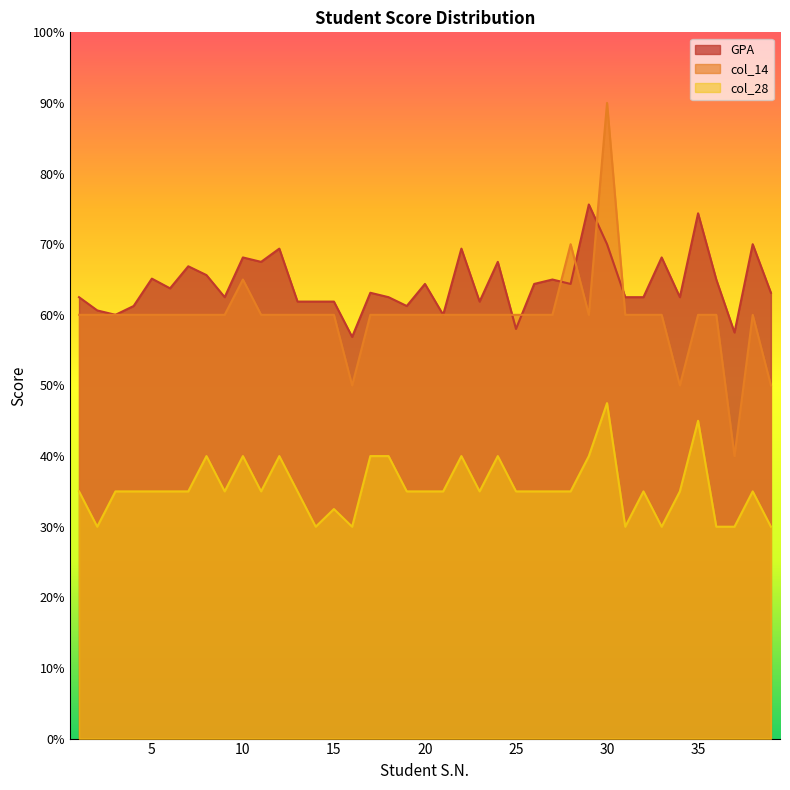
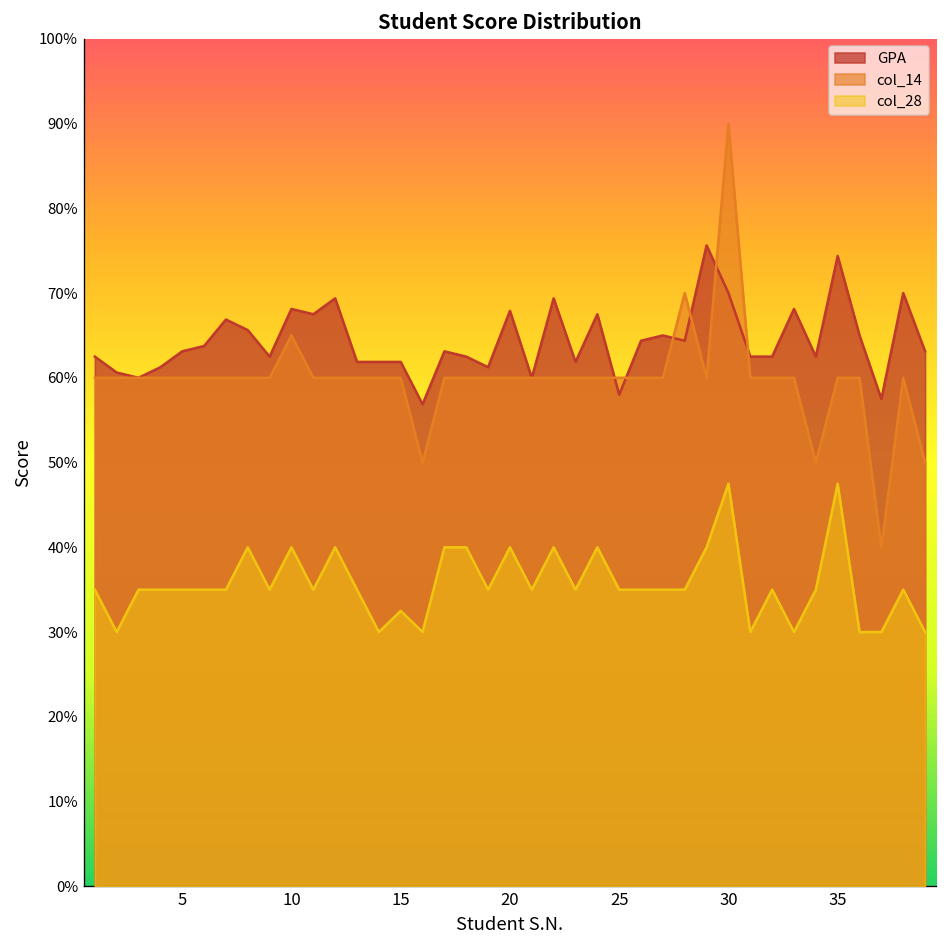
GPA, 5: 65% -> 63%
GPA, 20: 64% -> 68%
col_28, 20: 35% -> 40%
col_28, 35: 45% -> 48%
